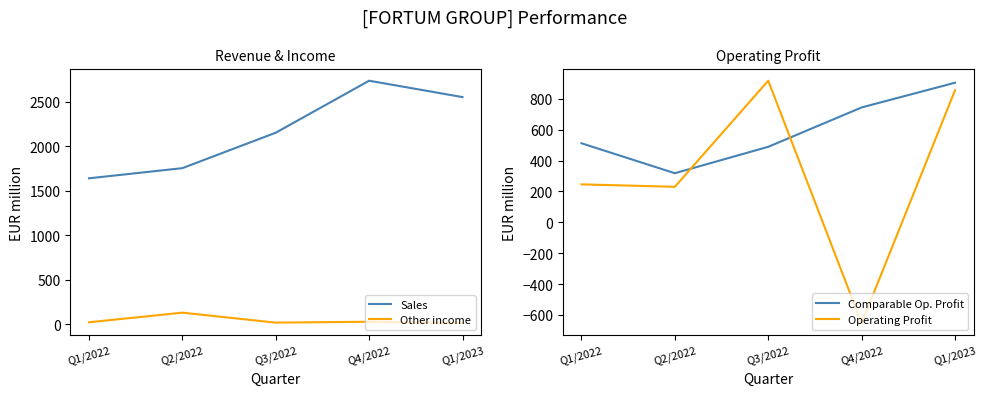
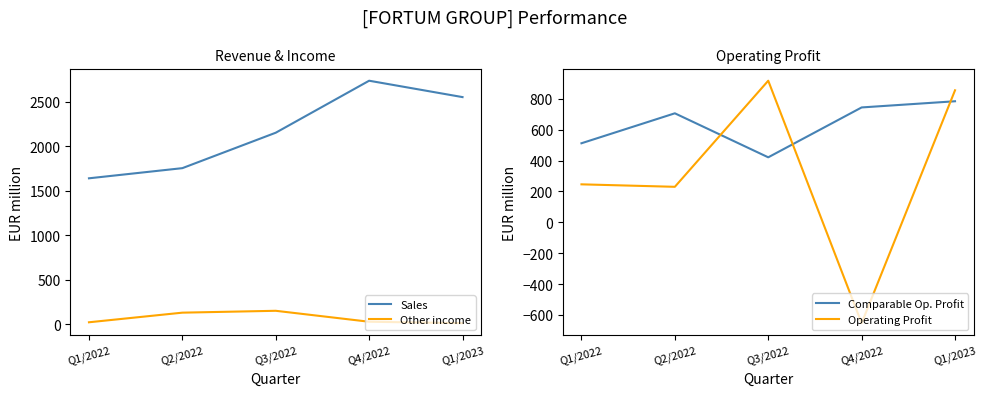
Revenue & Income, Other income, Q3/2022: 0 -> 200
Operating Profit, Comparable Op. Profit, Q2/2022: 320 -> 710
Operating Profit, Comparable Op. Profit, Q3/2022: 490 -> 420
Operating Profit, Comparable Op. Profit, Q1/2023: 900 -> 780
